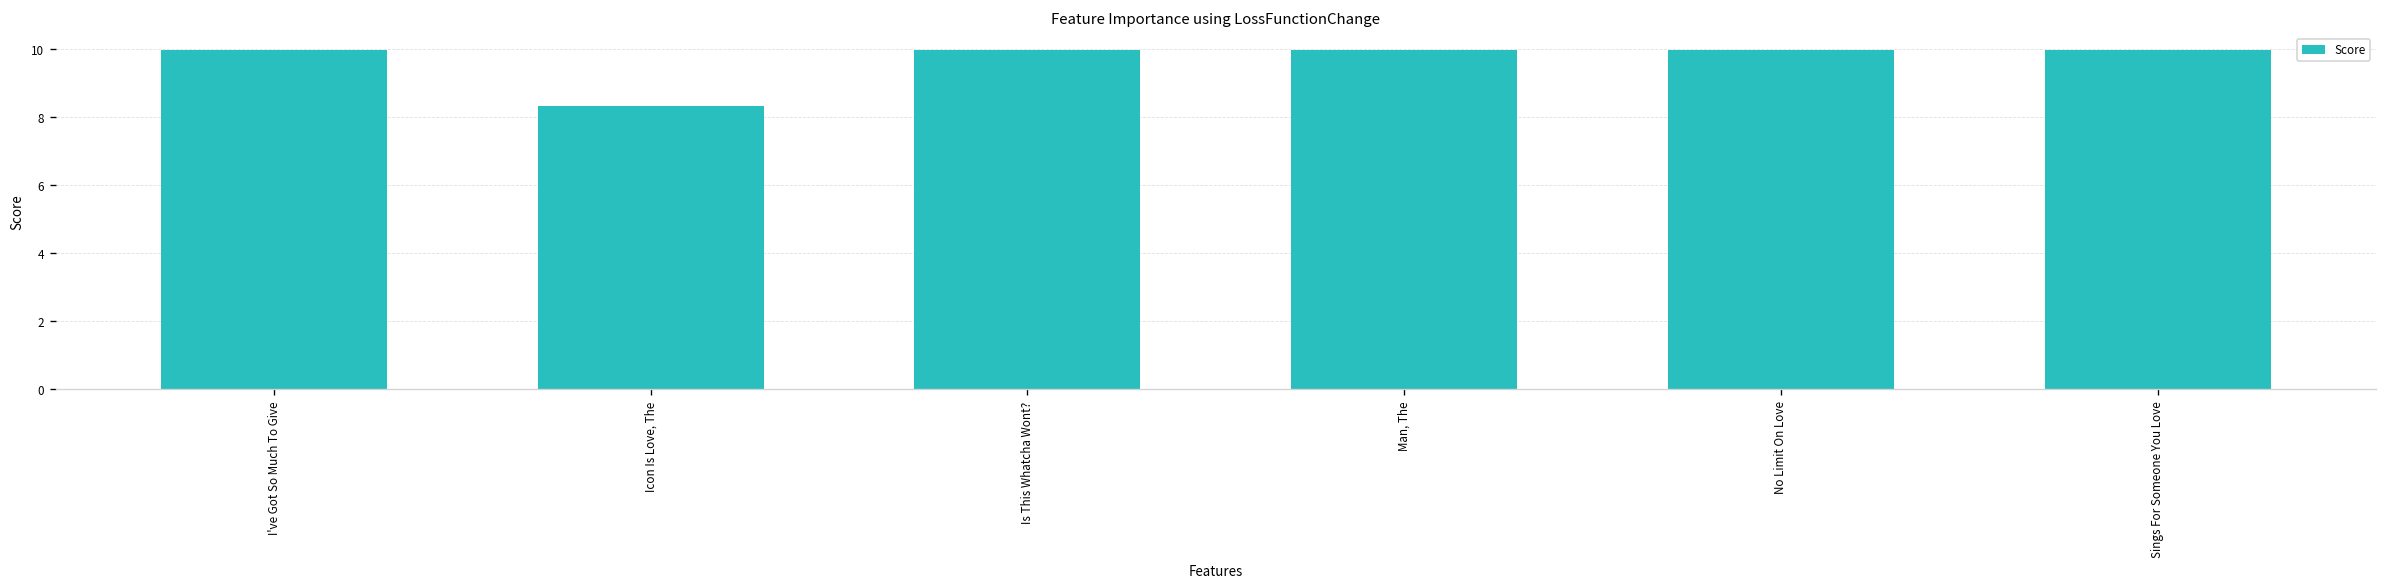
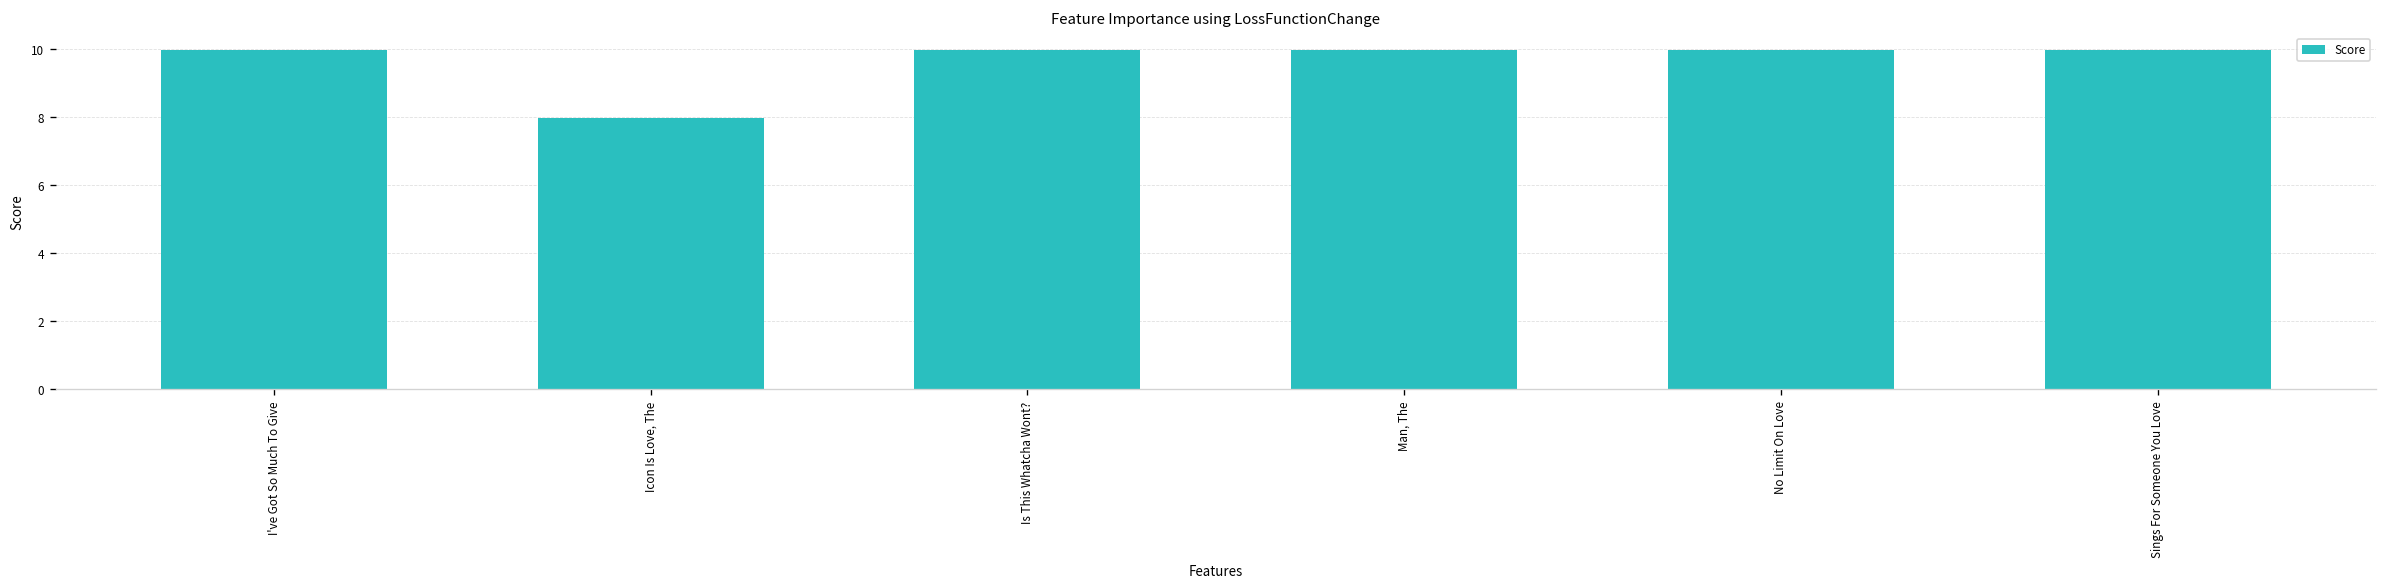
Icon Is Love, The: 8.3 -> 8.0
